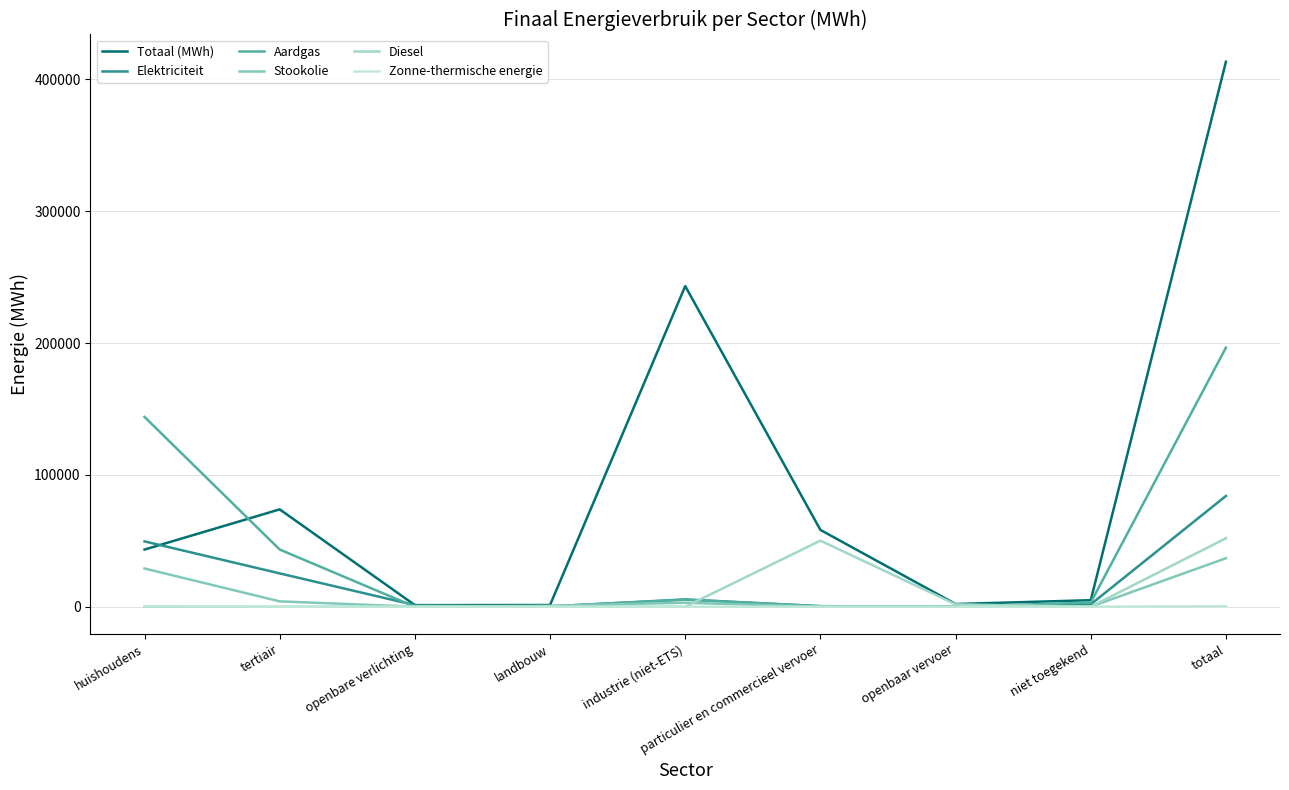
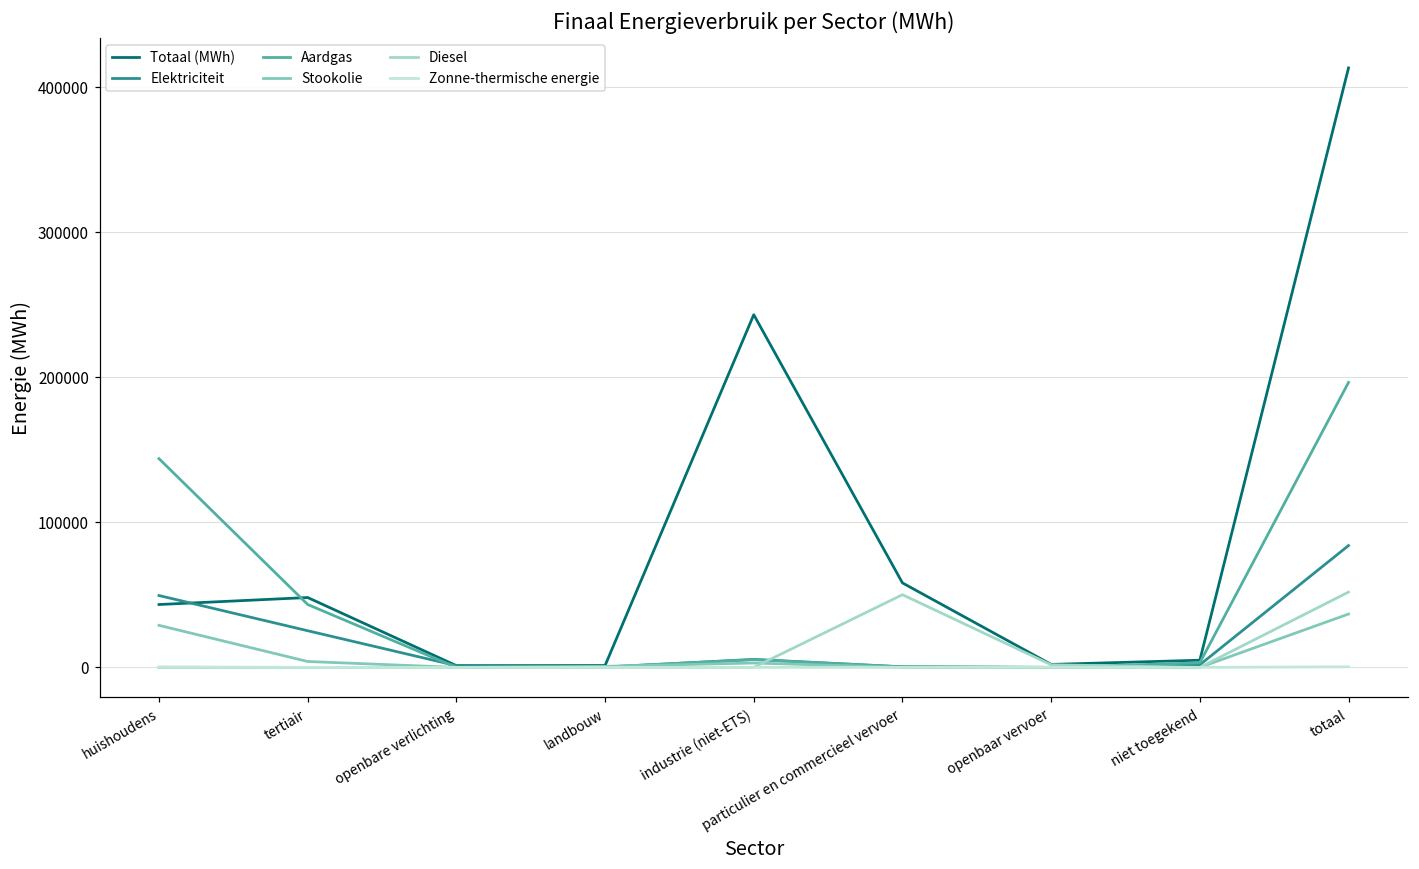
Totaal (MWh), tertiair: 74000 -> 48000
